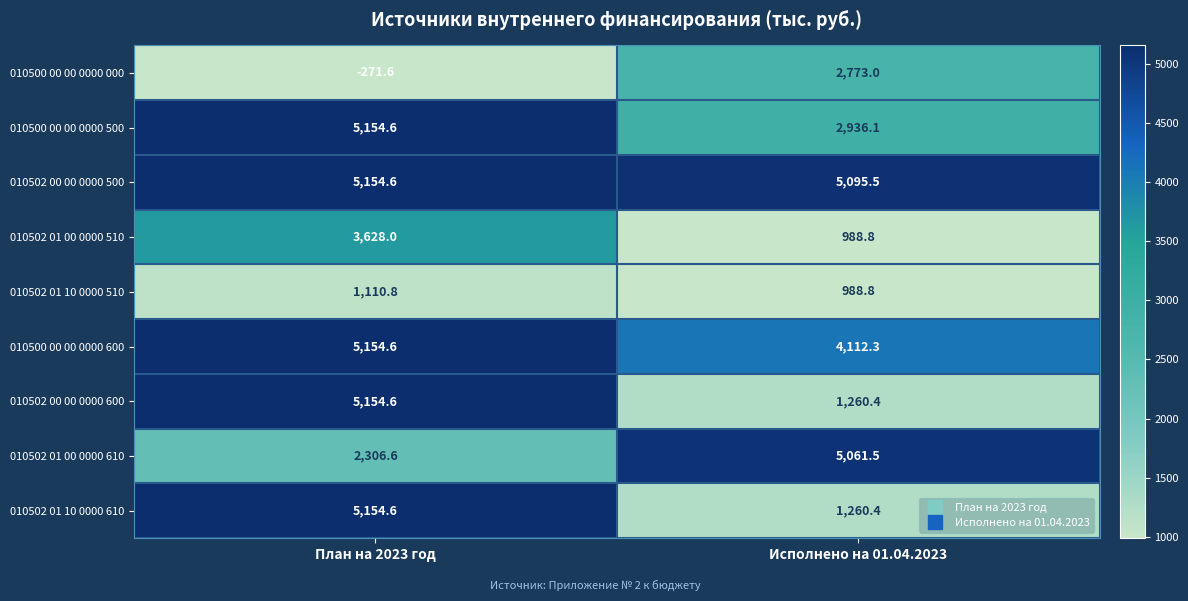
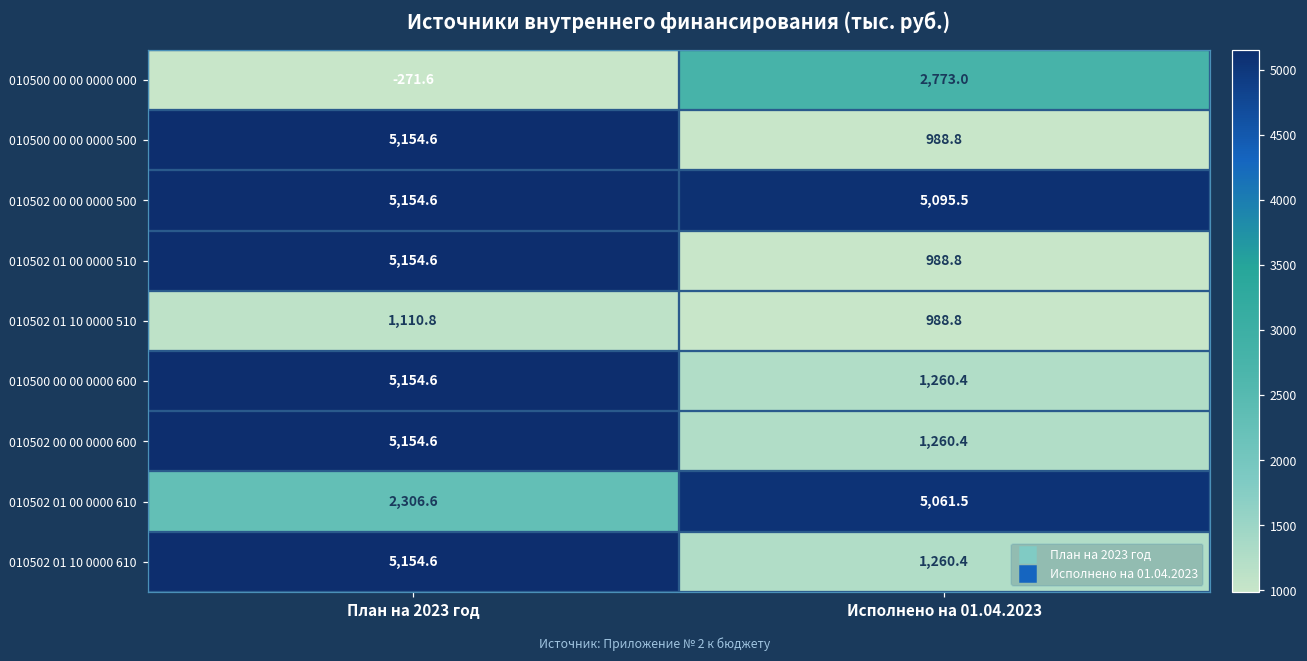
010500 00 00 0000 500, Исполнено на 01.04.2023: 2,936.1 -> 988.8
010502 01 00 0000 510, План на 2023 год: 3,628.0 -> 5,154.6
010500 00 00 0000 600, Исполнено на 01.04.2023: 4,112.3 -> 1,260.4
